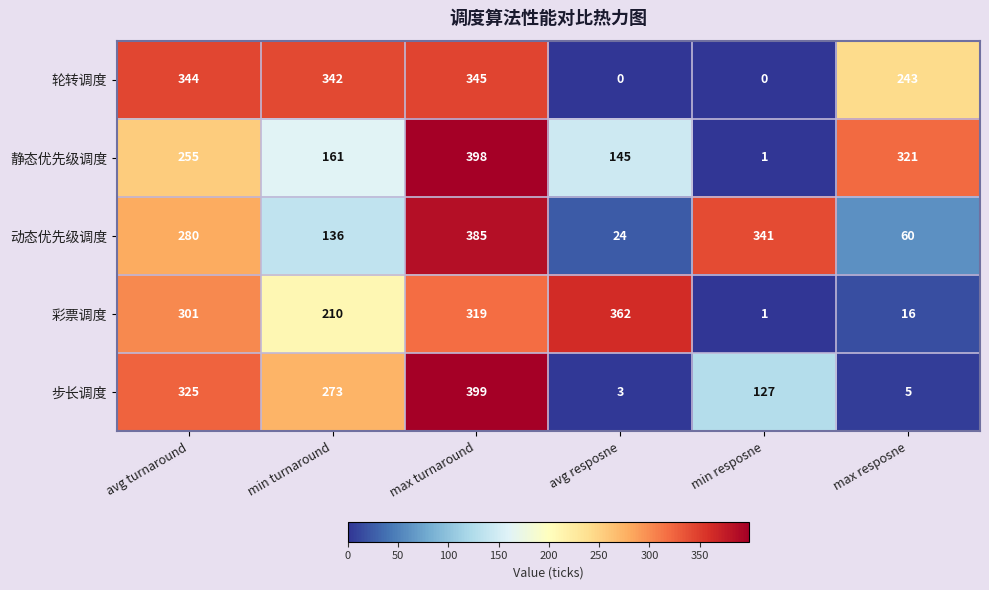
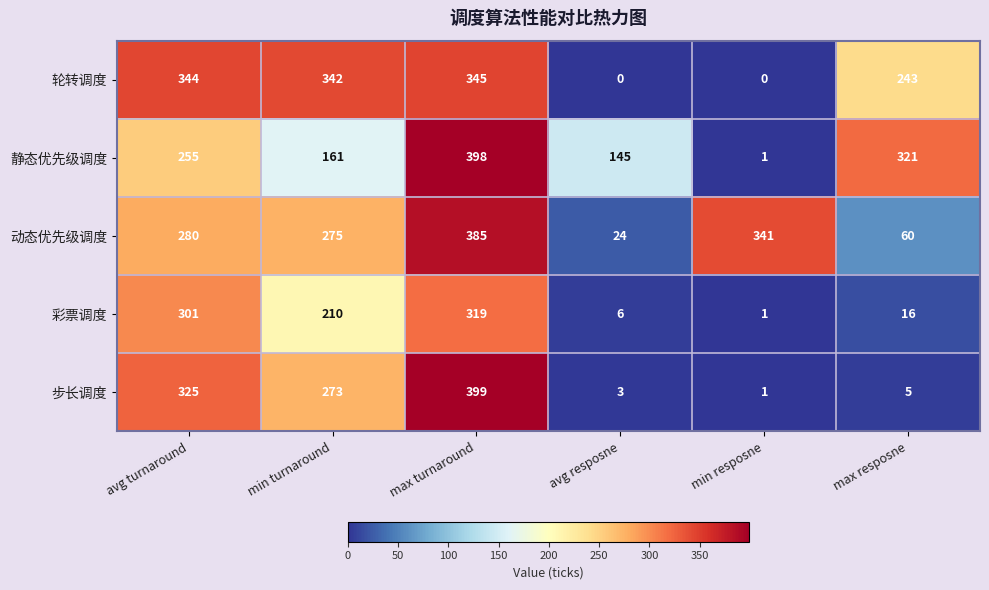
动态优先级调度, min turnaround: 136 -> 275
彩票调度, avg resposne: 362 -> 6
步长调度, min resposne: 127 -> 1
